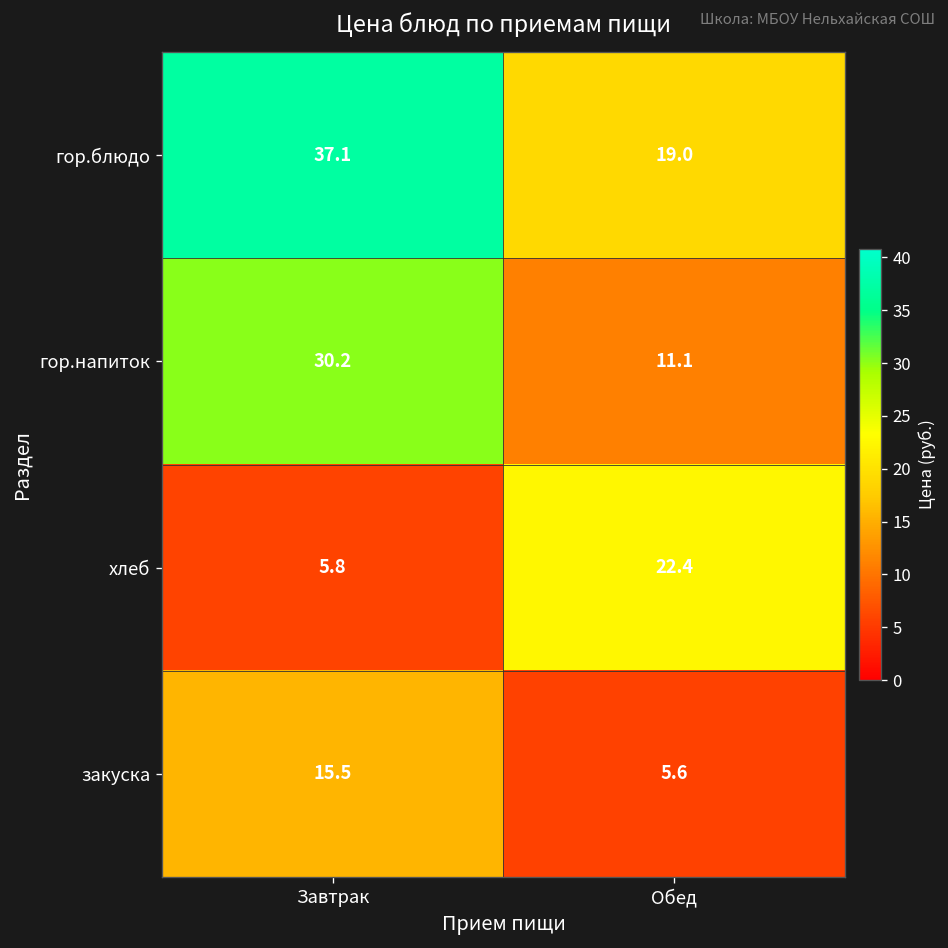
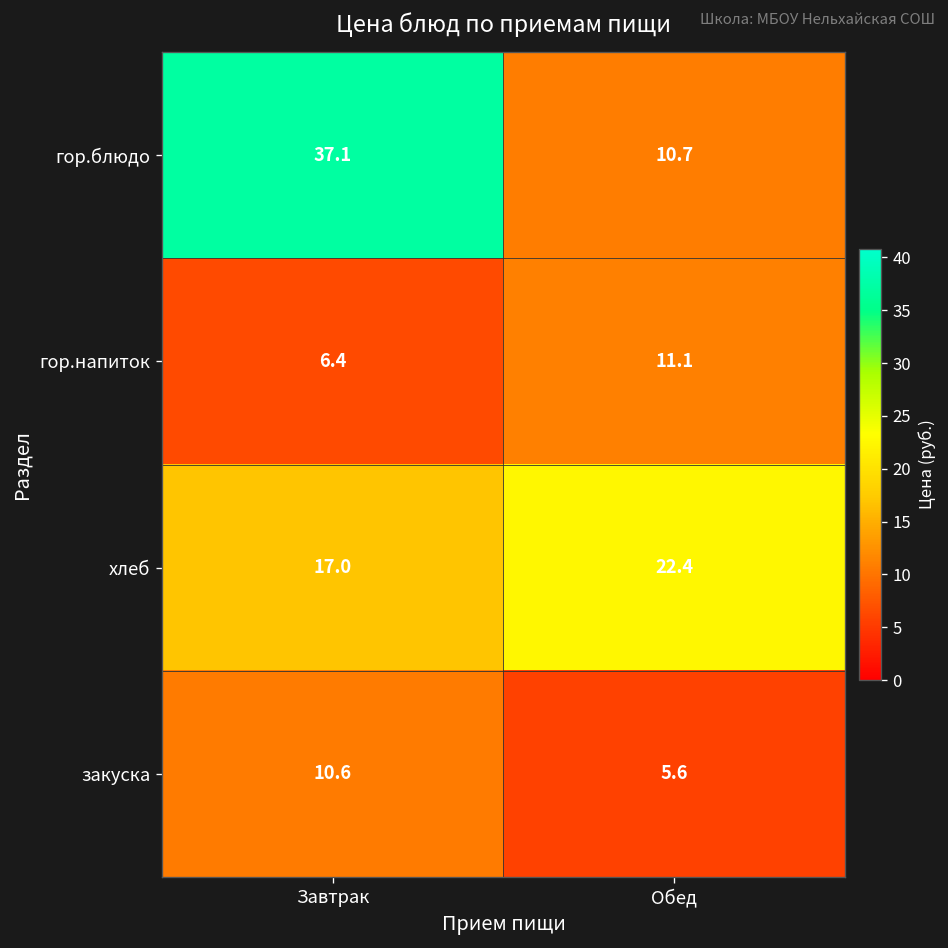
гор.блюдо, Обед: 19.0 -> 10.7
гор.напиток, Завтрак: 30.2 -> 6.4
хлеб, Завтрак: 5.8 -> 17.0
закуска, Завтрак: 15.5 -> 10.6
